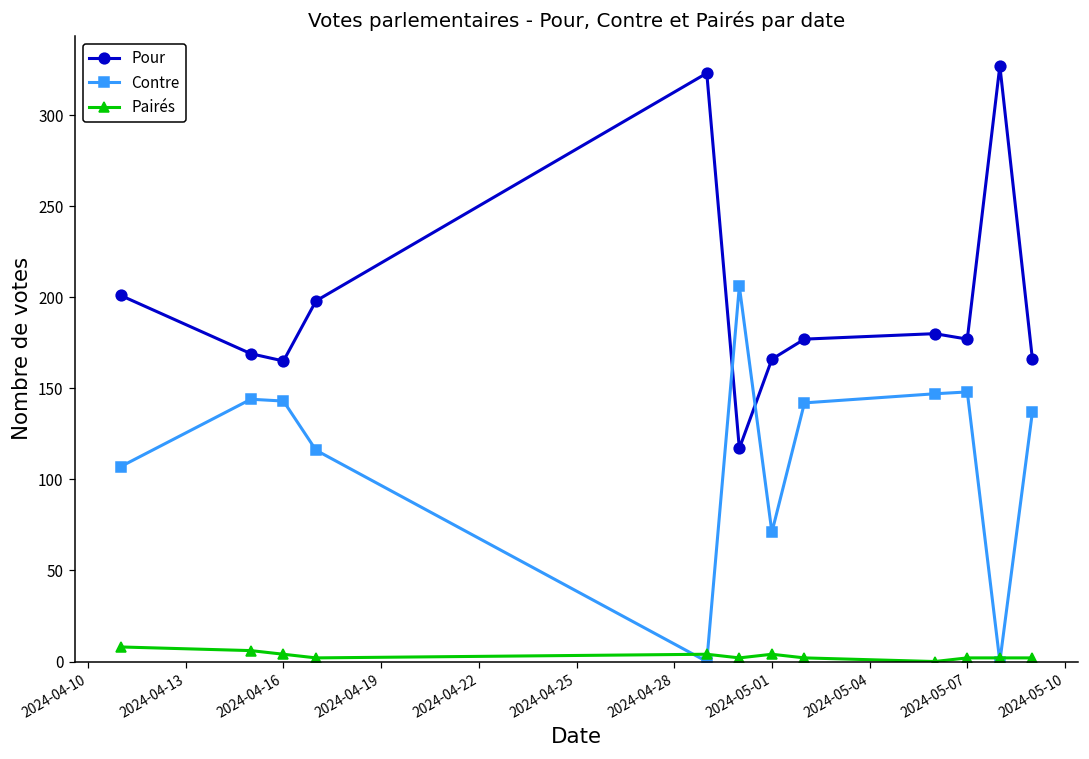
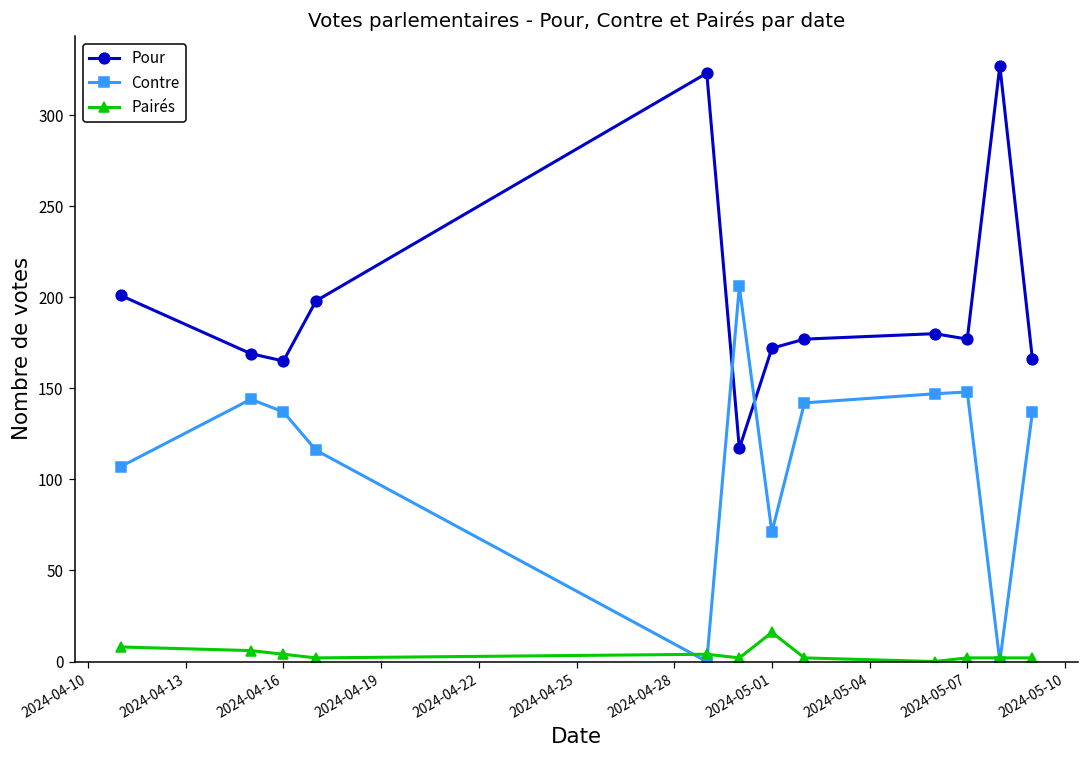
Contre, 2024-04-16: 143 -> 137
Pour, 2024-05-01: 166 -> 172
Pairés, 2024-05-01: 4 -> 16
